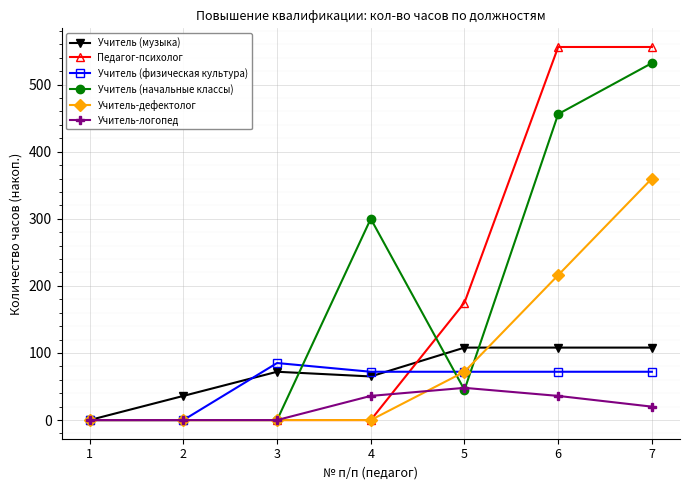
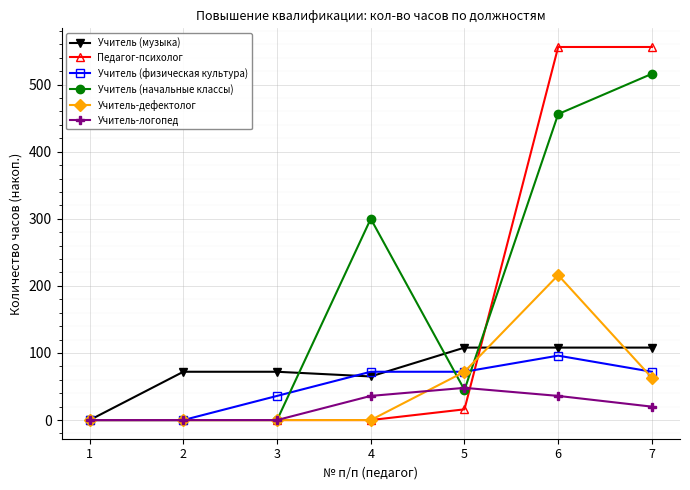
Учитель (музыка), 2: 40 -> 70
Учитель (физическая культура), 3: 90 -> 40
Педагог-психолог, 5: 180 -> 20
Учитель (физическая культура), 6: 70 -> 100
Учитель (начальные классы), 7: 530 -> 520
Учитель-дефектолог, 7: 360 -> 60
